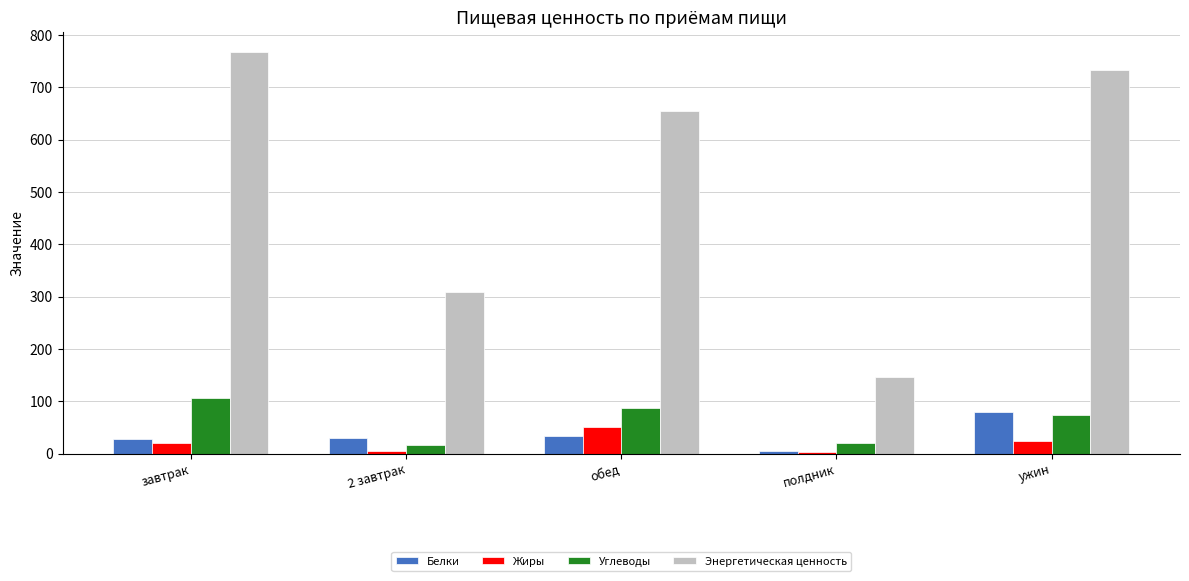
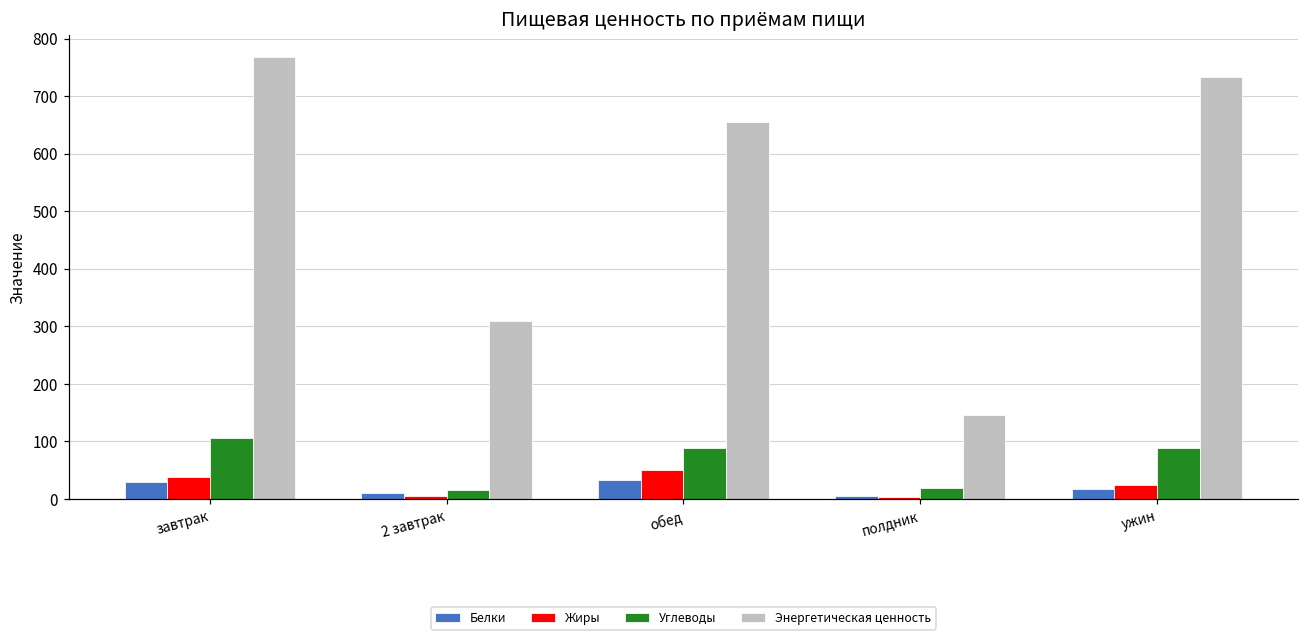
Жиры, завтрак: 20 -> 40
Белки, 2 завтрак: 30 -> 10
Белки, ужин: 80 -> 20
Углеводы, ужин: 70 -> 90
